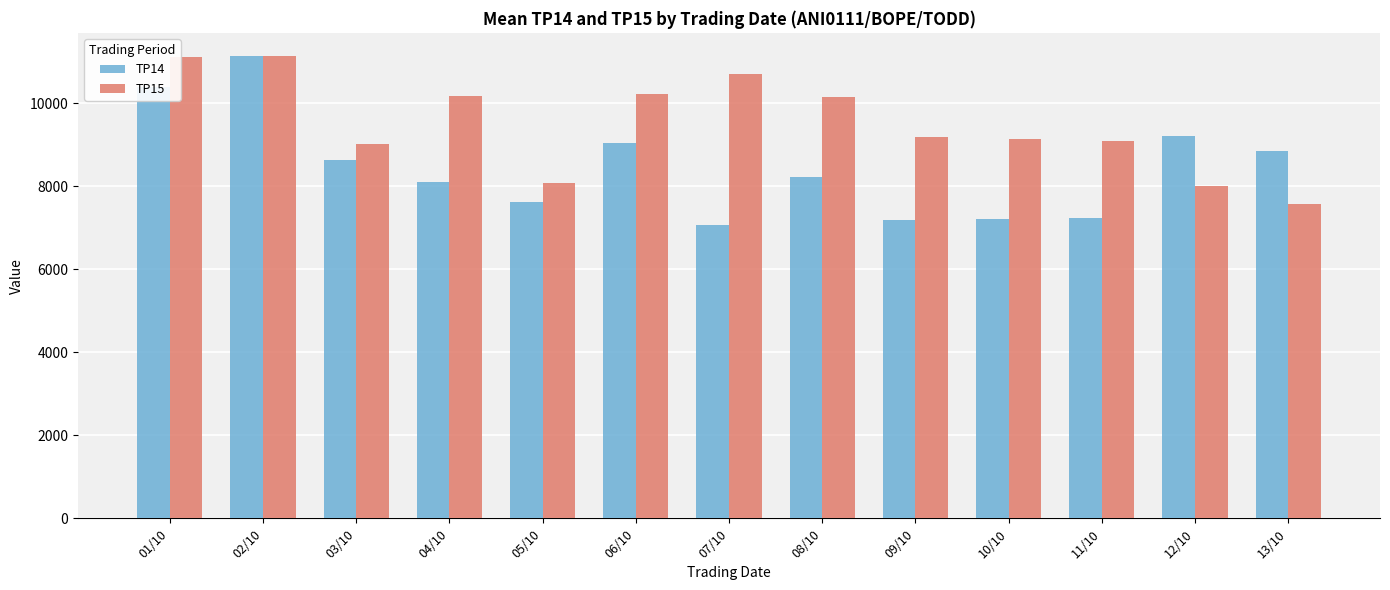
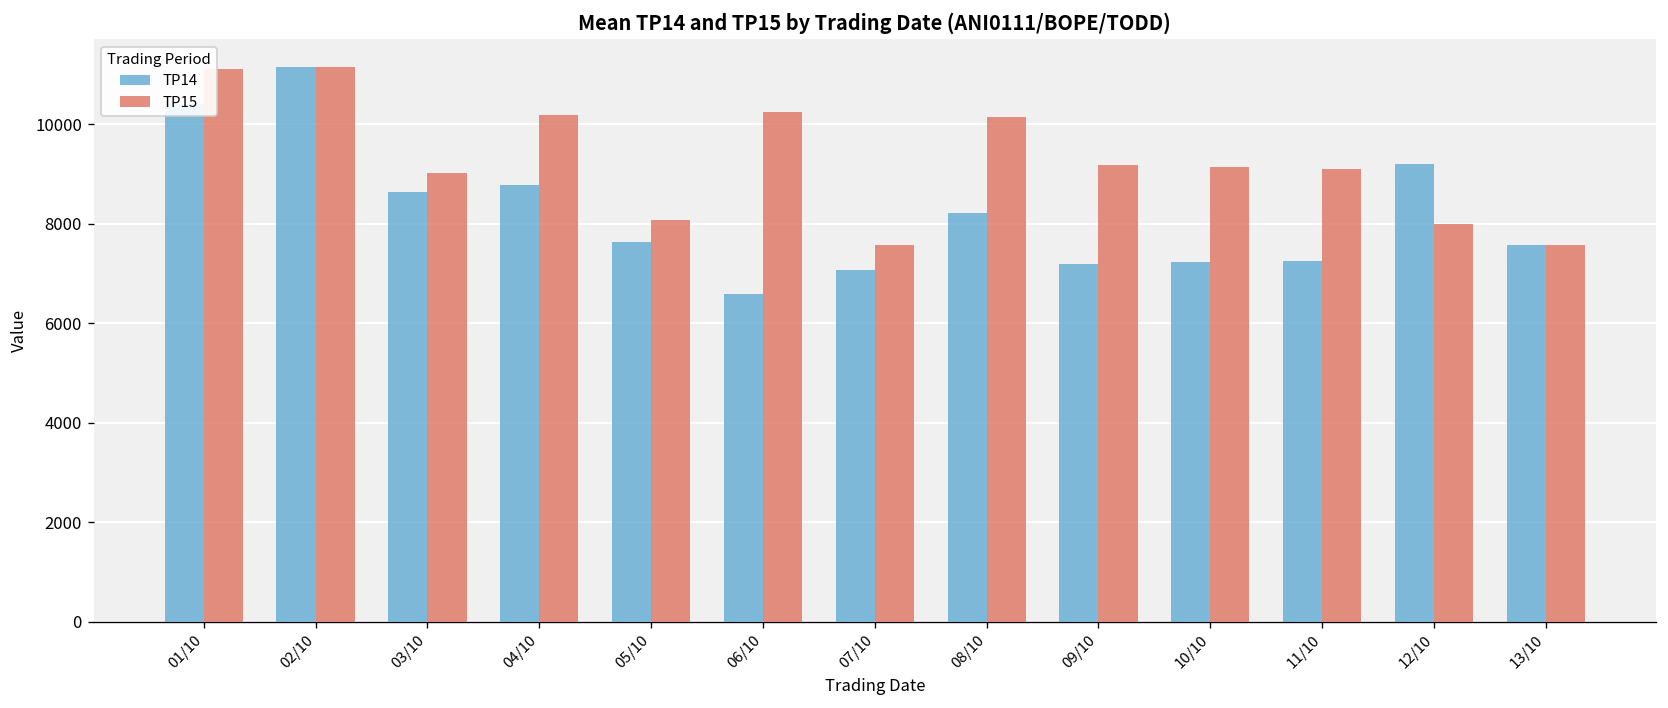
TP14, 04/10: 8100 -> 8800
TP14, 06/10: 9100 -> 6600
TP15, 07/10: 10700 -> 7600
TP14, 13/10: 8800 -> 7600
